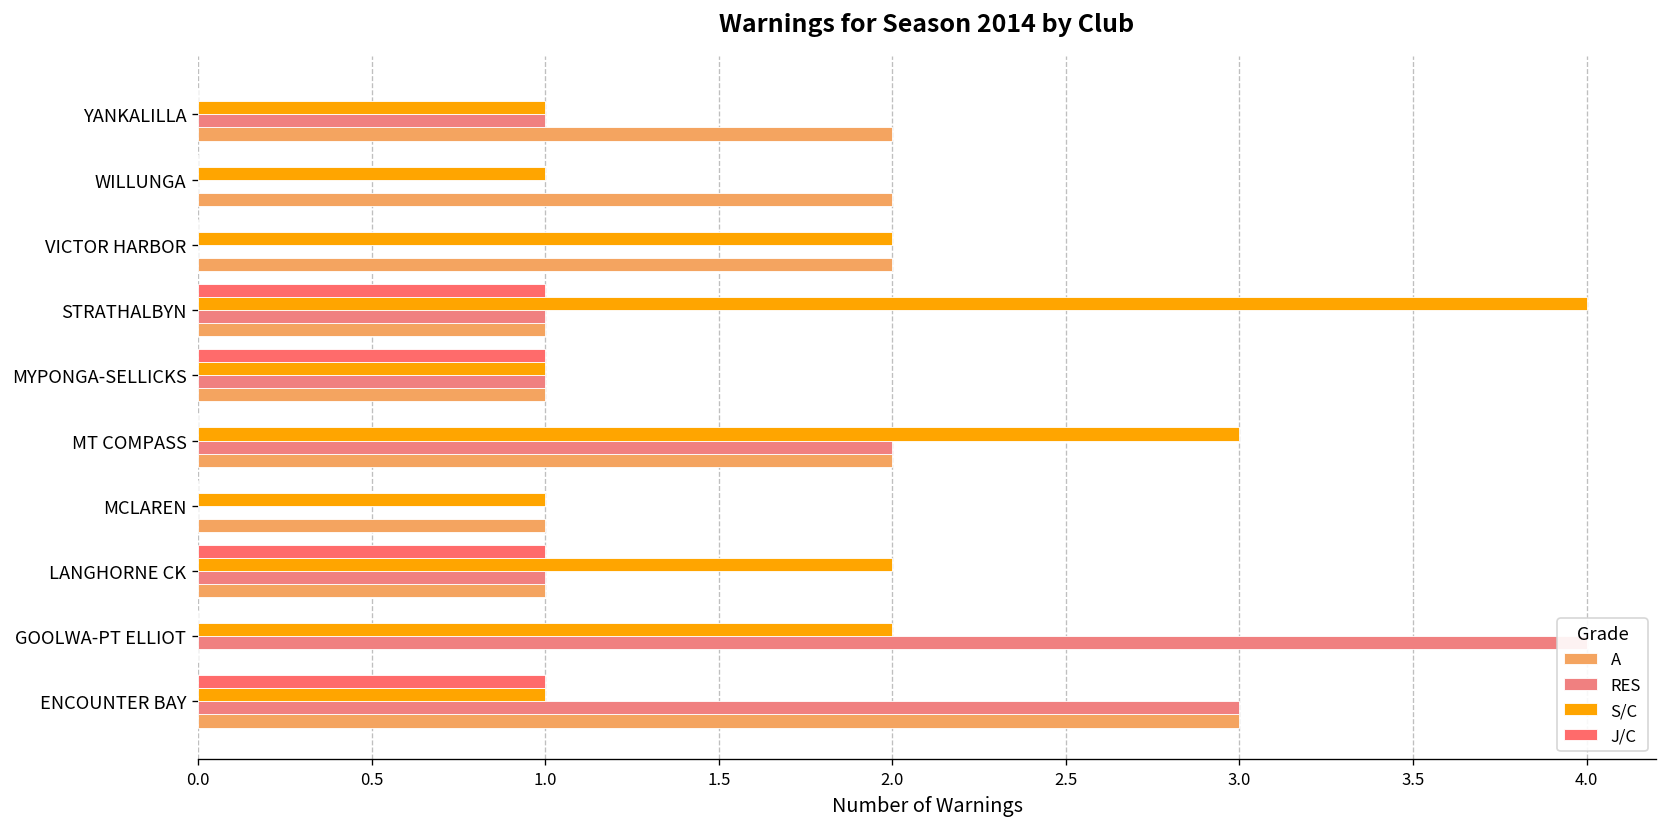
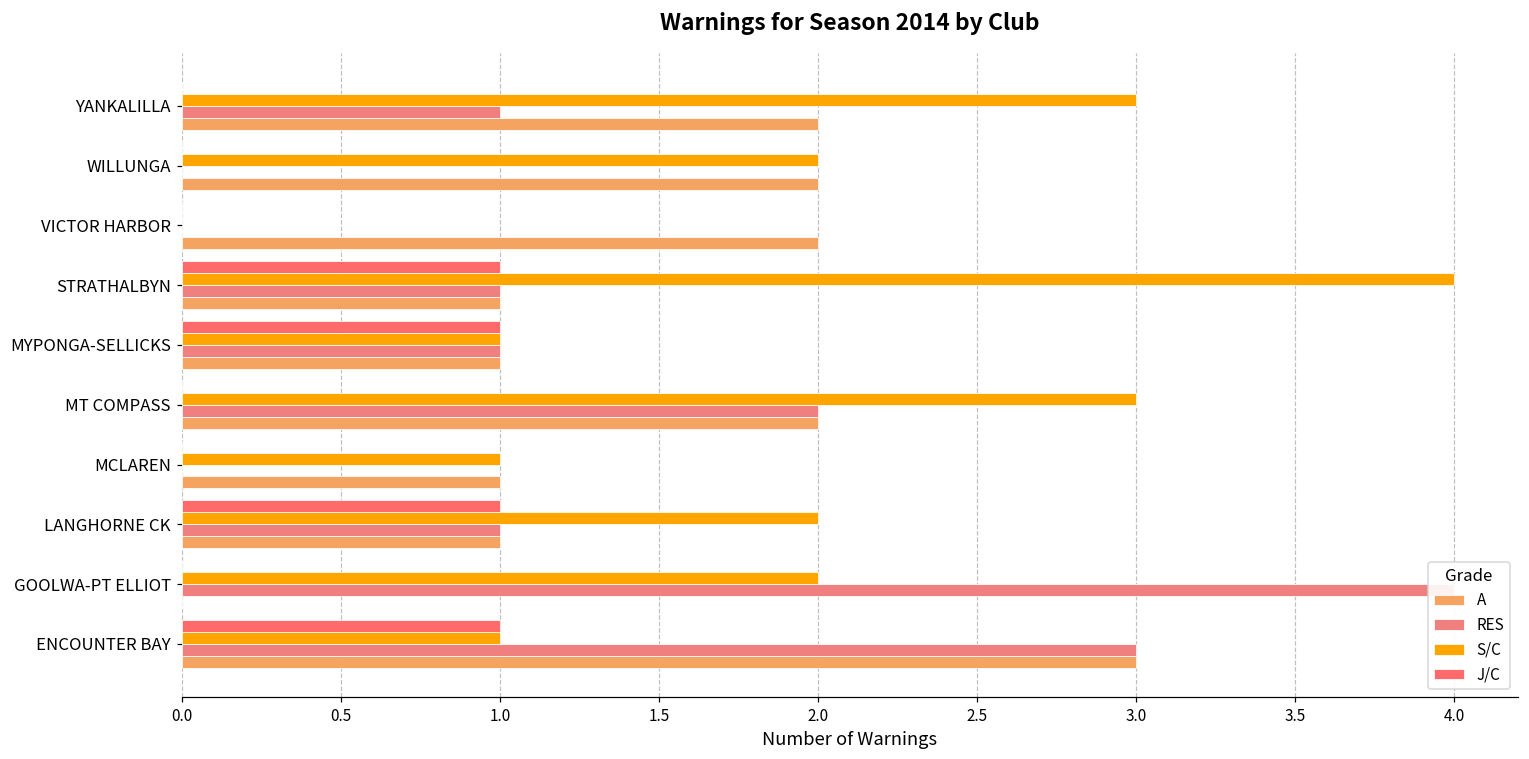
S/C, YANKALILLA: 1 -> 3
S/C, WILLUNGA: 1 -> 2
S/C, VICTOR HARBOR: 2 -> 0
